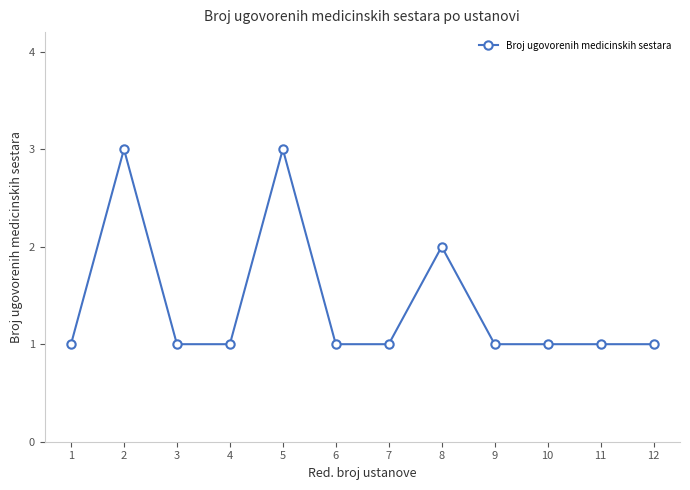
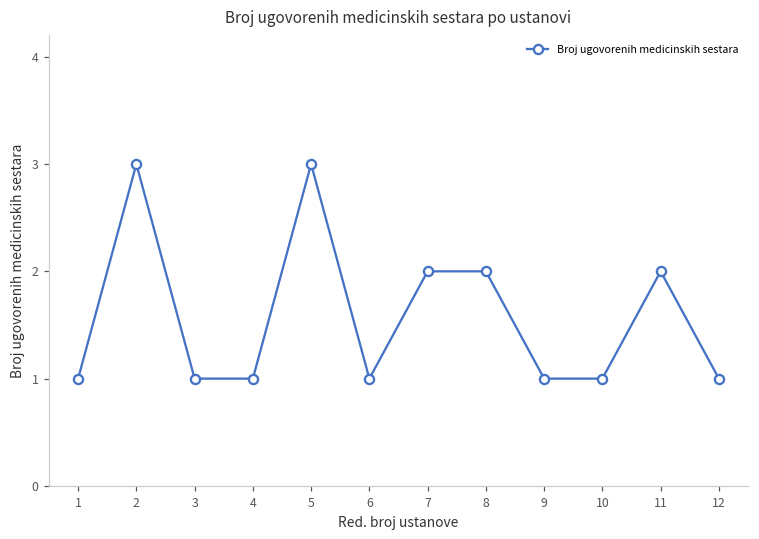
7: 1 -> 2
11: 1 -> 2
